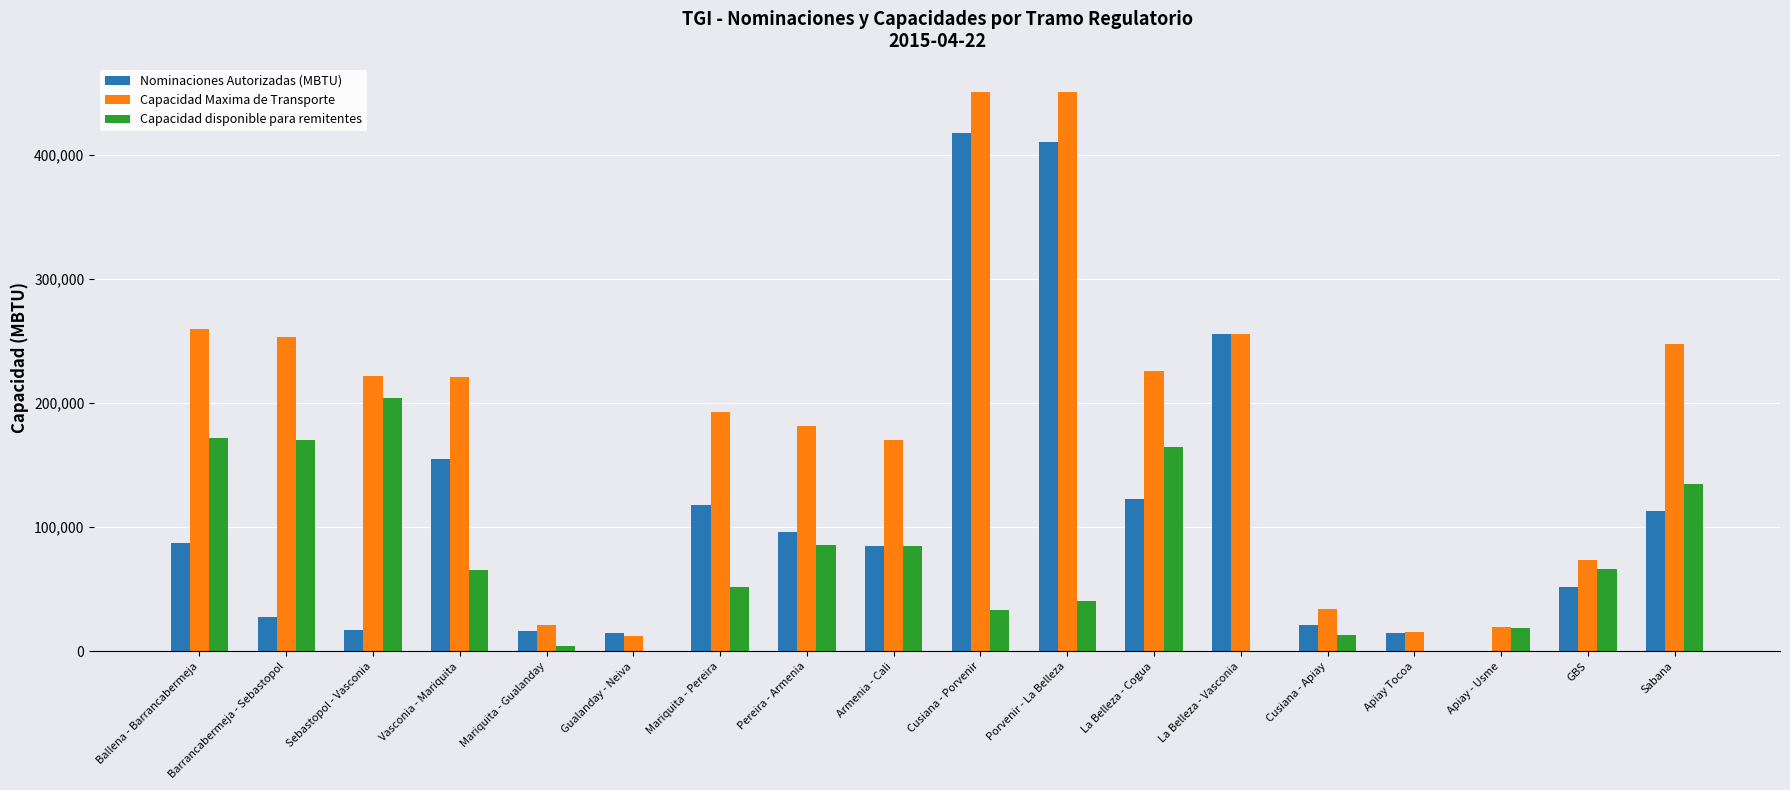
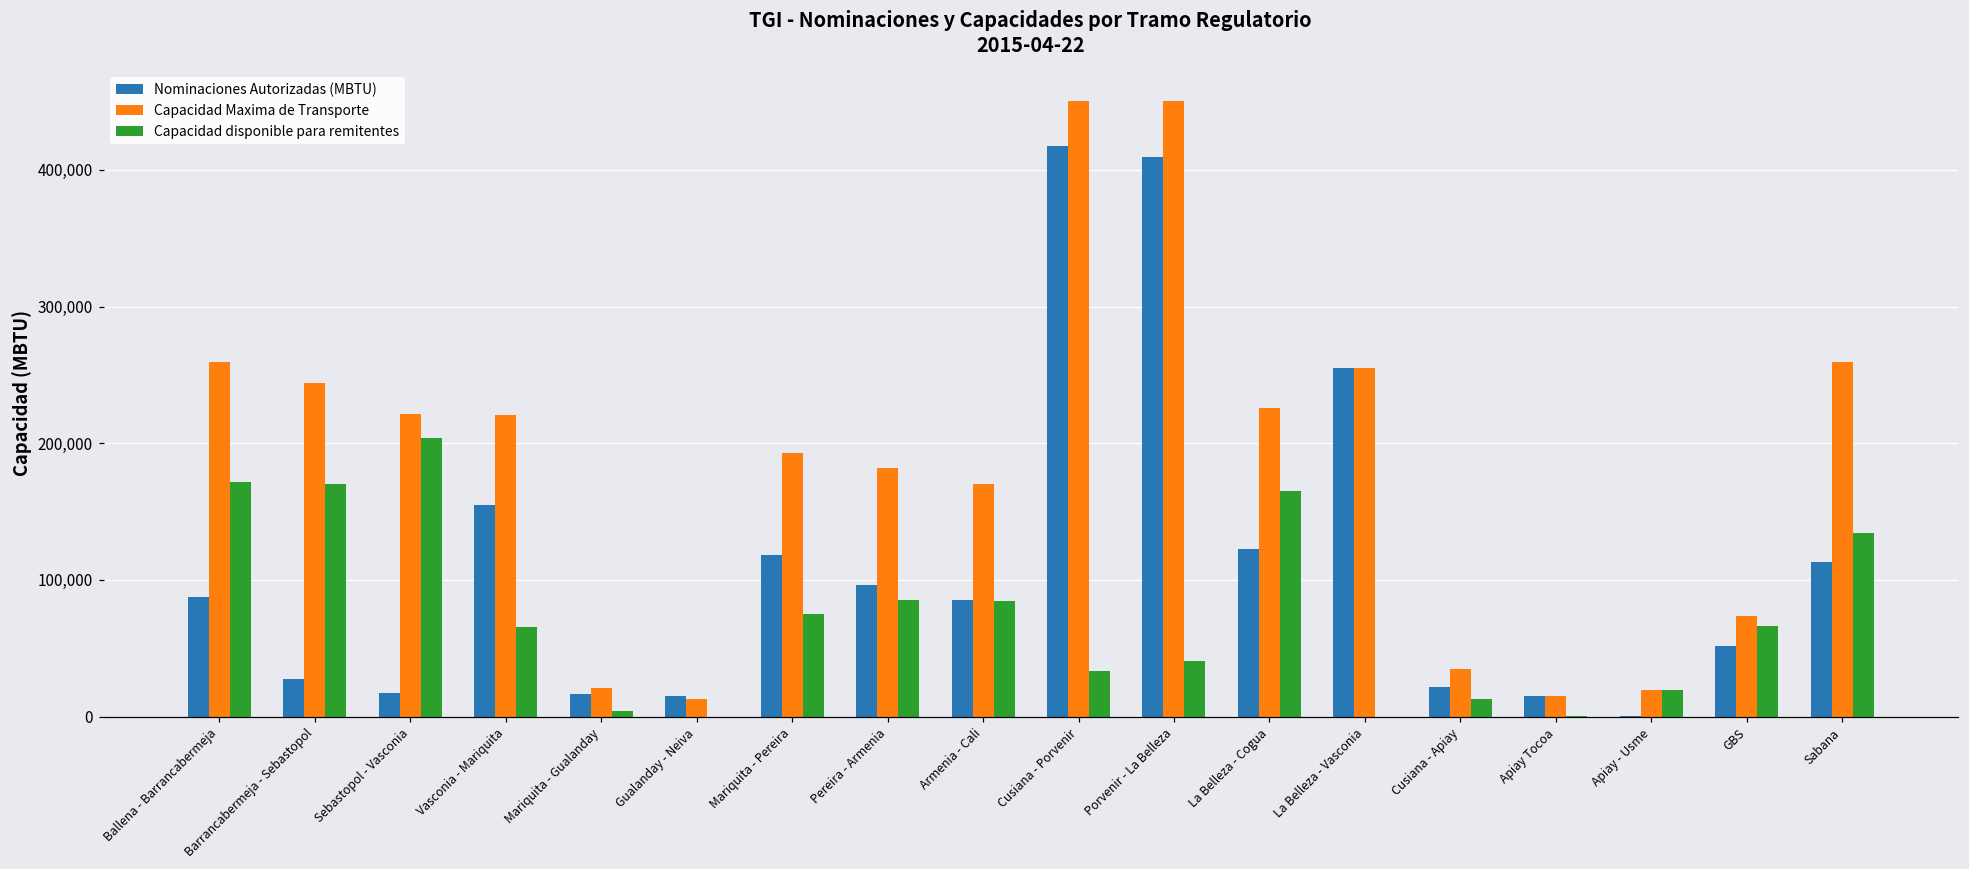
Capacidad Maxima de Transporte, Barrancabermeja - Sebastopol: 253,000 -> 244,000
Capacidad disponible para remitentes, Mariquita - Pereira: 52,000 -> 75,000
Capacidad Maxima de Transporte, Sabana: 247,000 -> 260,000
